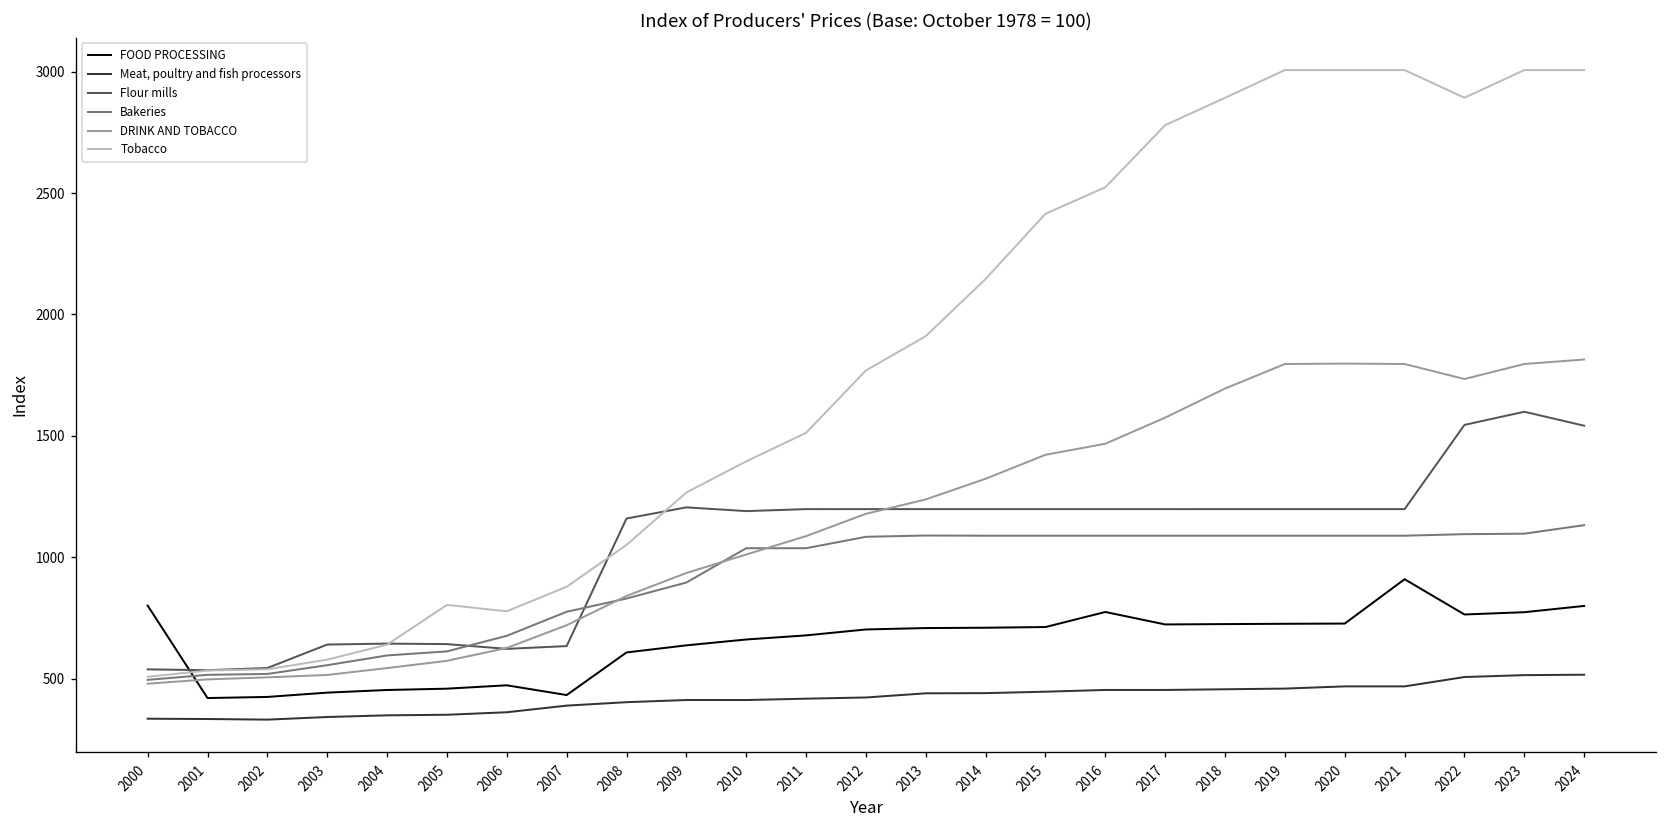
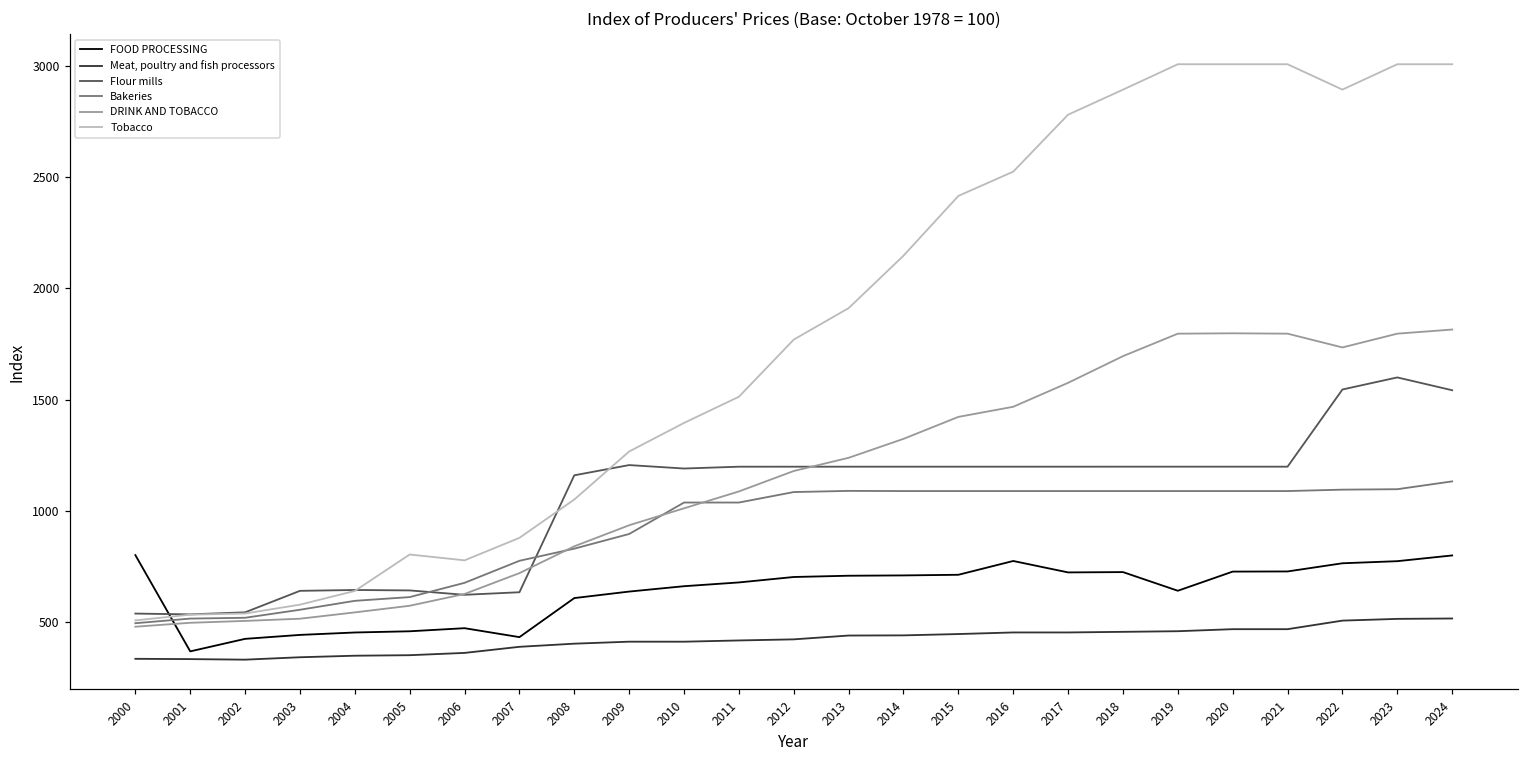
FOOD PROCESSING, 2001: 420 -> 370
FOOD PROCESSING, 2019: 730 -> 640
FOOD PROCESSING, 2021: 910 -> 730
